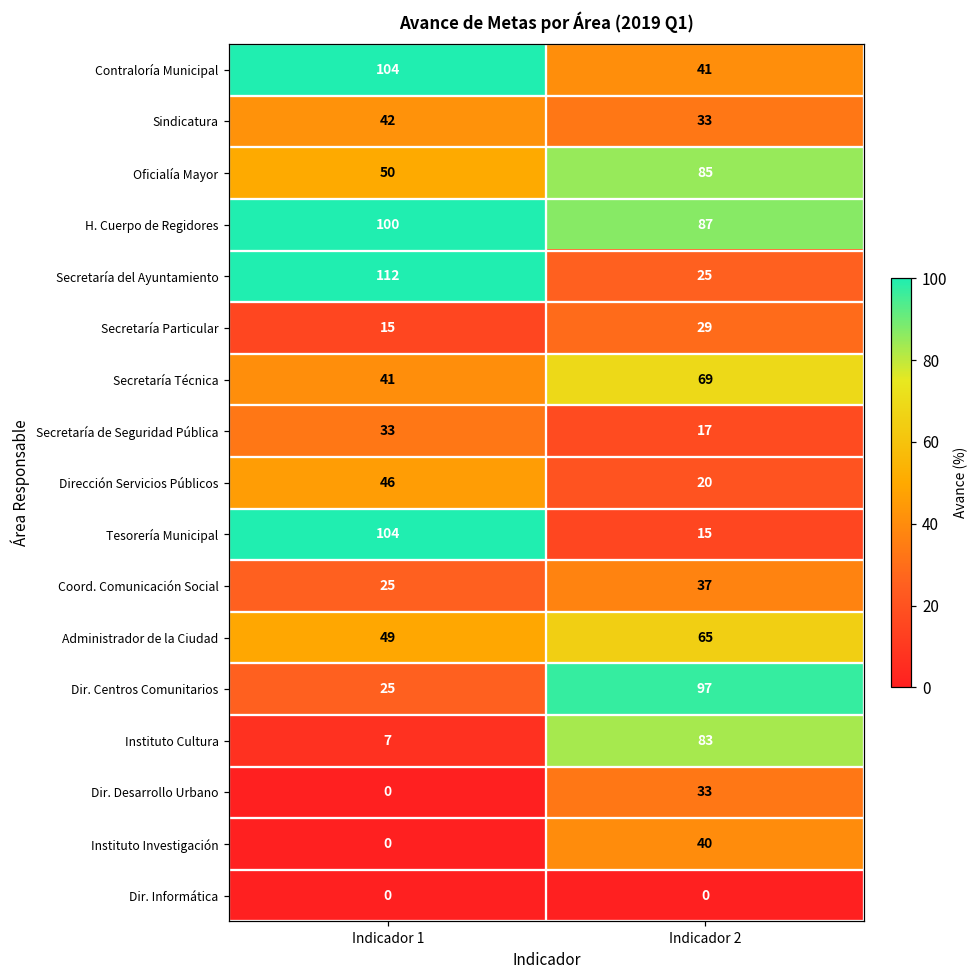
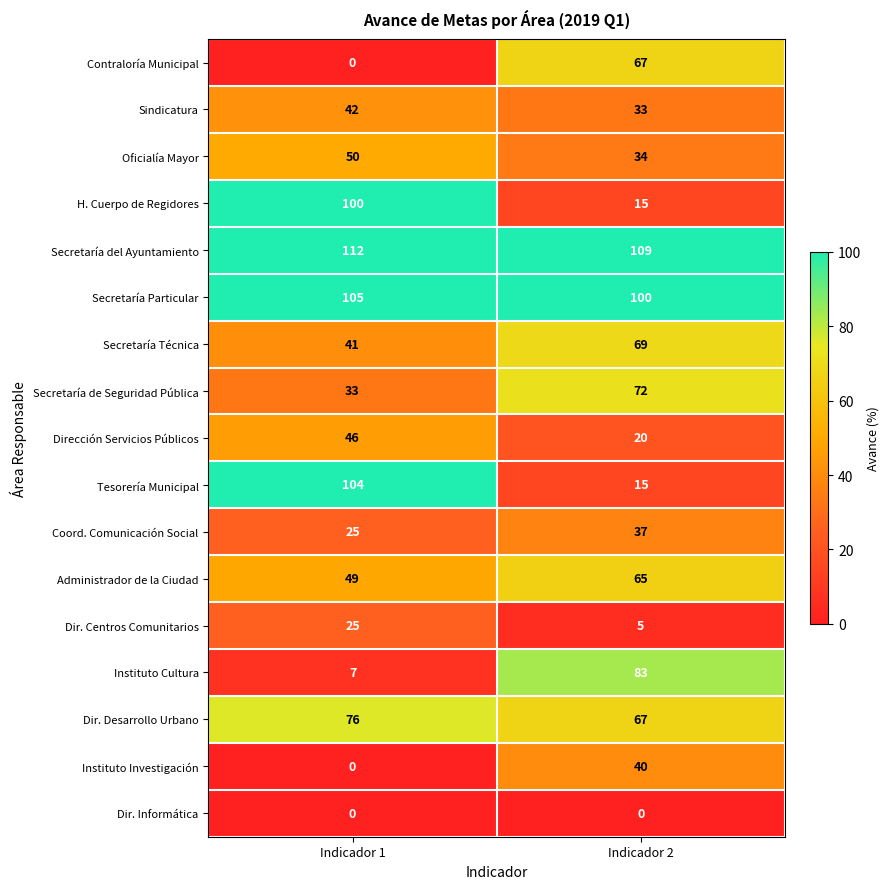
Contraloría Municipal, Indicador 1: 104 -> 0
Contraloría Municipal, Indicador 2: 41 -> 67
Oficialía Mayor, Indicador 2: 85 -> 34
H. Cuerpo de Regidores, Indicador 2: 87 -> 15
Secretaría del Ayuntamiento, Indicador 2: 25 -> 109
Secretaría Particular, Indicador 1: 15 -> 105
Secretaría Particular, Indicador 2: 29 -> 100
Secretaría de Seguridad Pública, Indicador 2: 17 -> 72
Dir. Centros Comunitarios, Indicador 2: 97 -> 5
Dir. Desarrollo Urbano, Indicador 1: 0 -> 76
Dir. Desarrollo Urbano, Indicador 2: 33 -> 67
